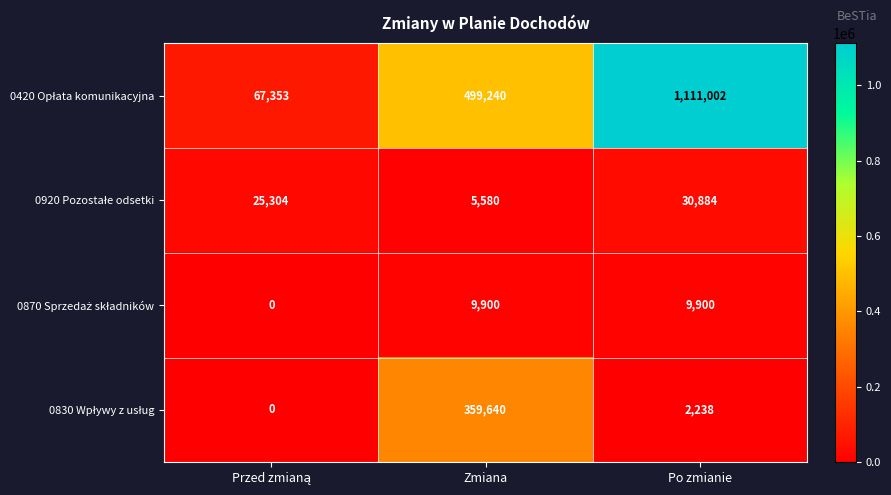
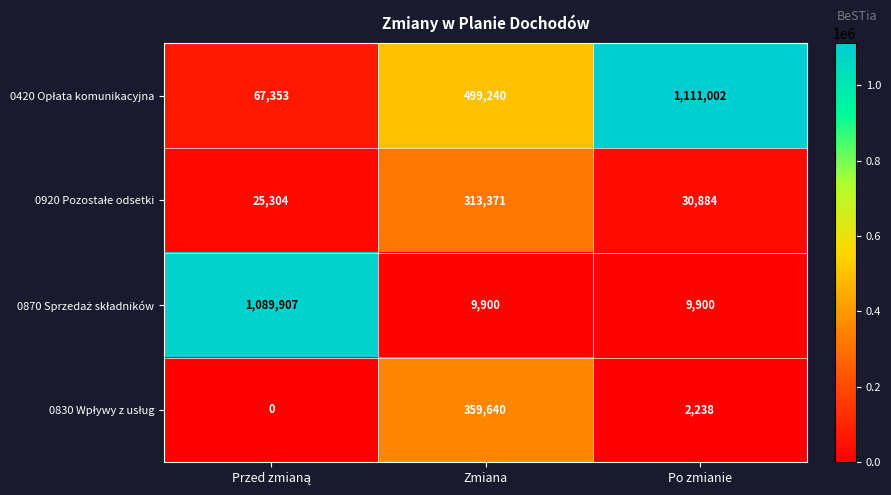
0920 Pozostałe odsetki, Zmiana: 5,580 -> 313,371
0870 Sprzedaż składników, Przed zmianą: 0 -> 1,089,907
